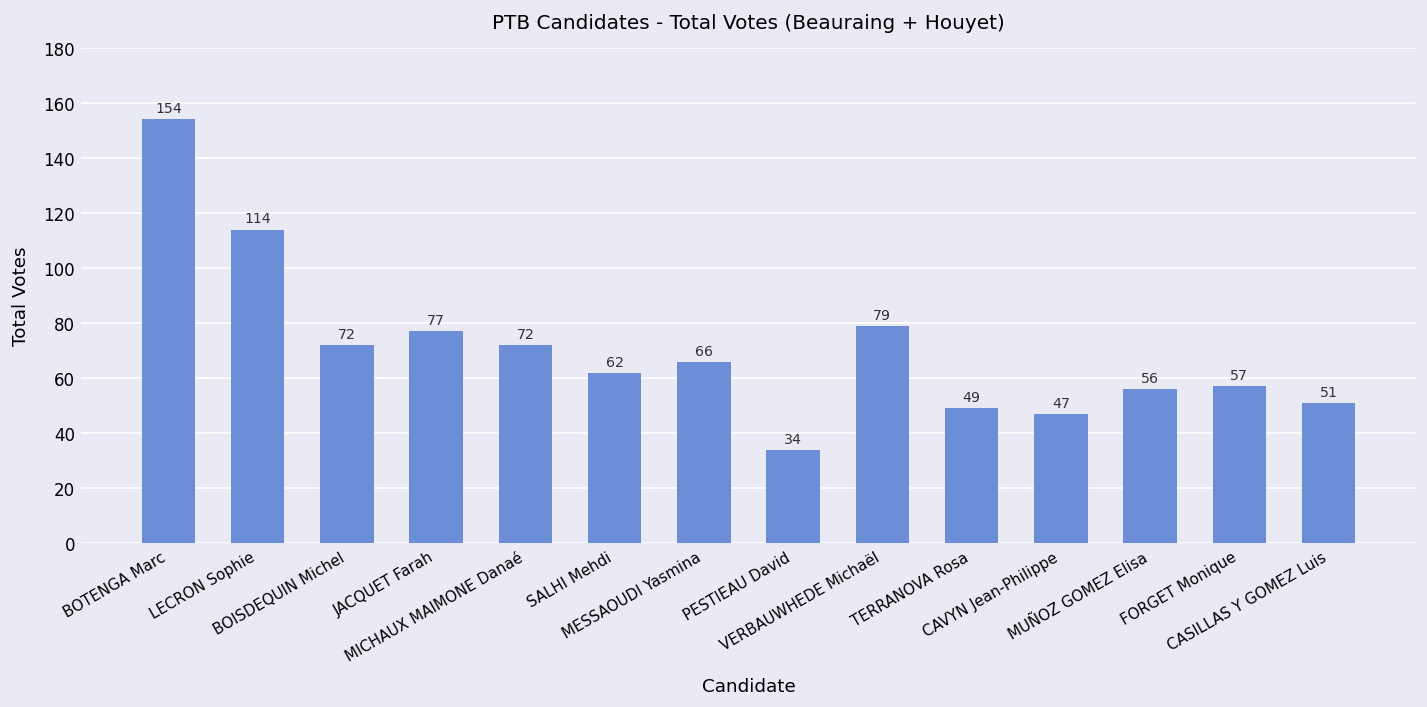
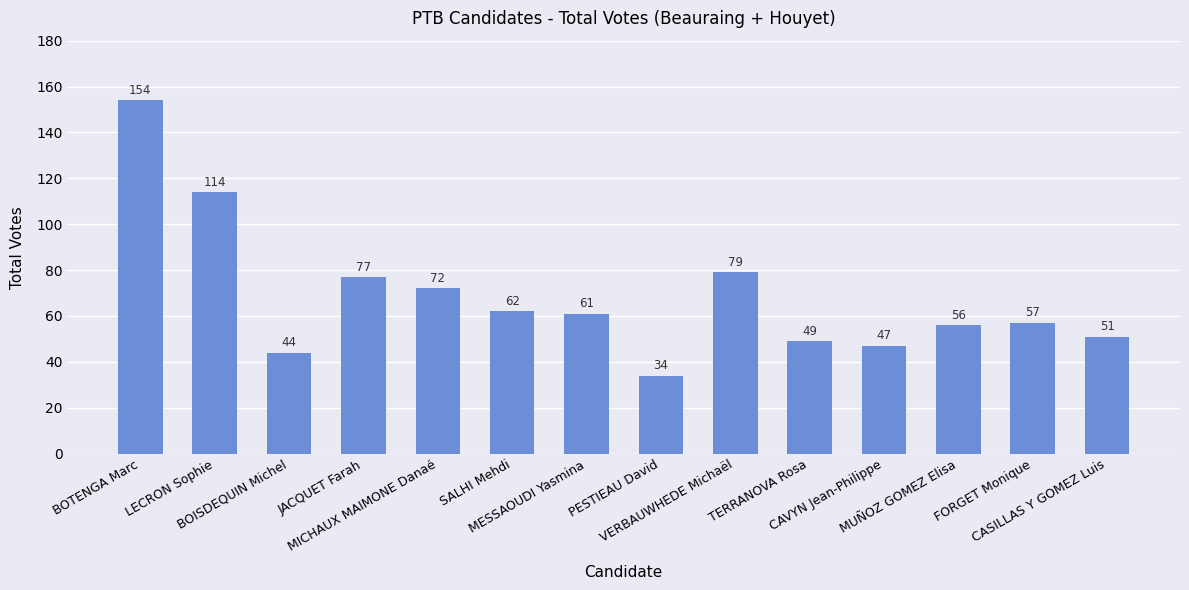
BOISDEQUIN Michel: 72 -> 44
MESSAOUDI Yasmina: 66 -> 61
